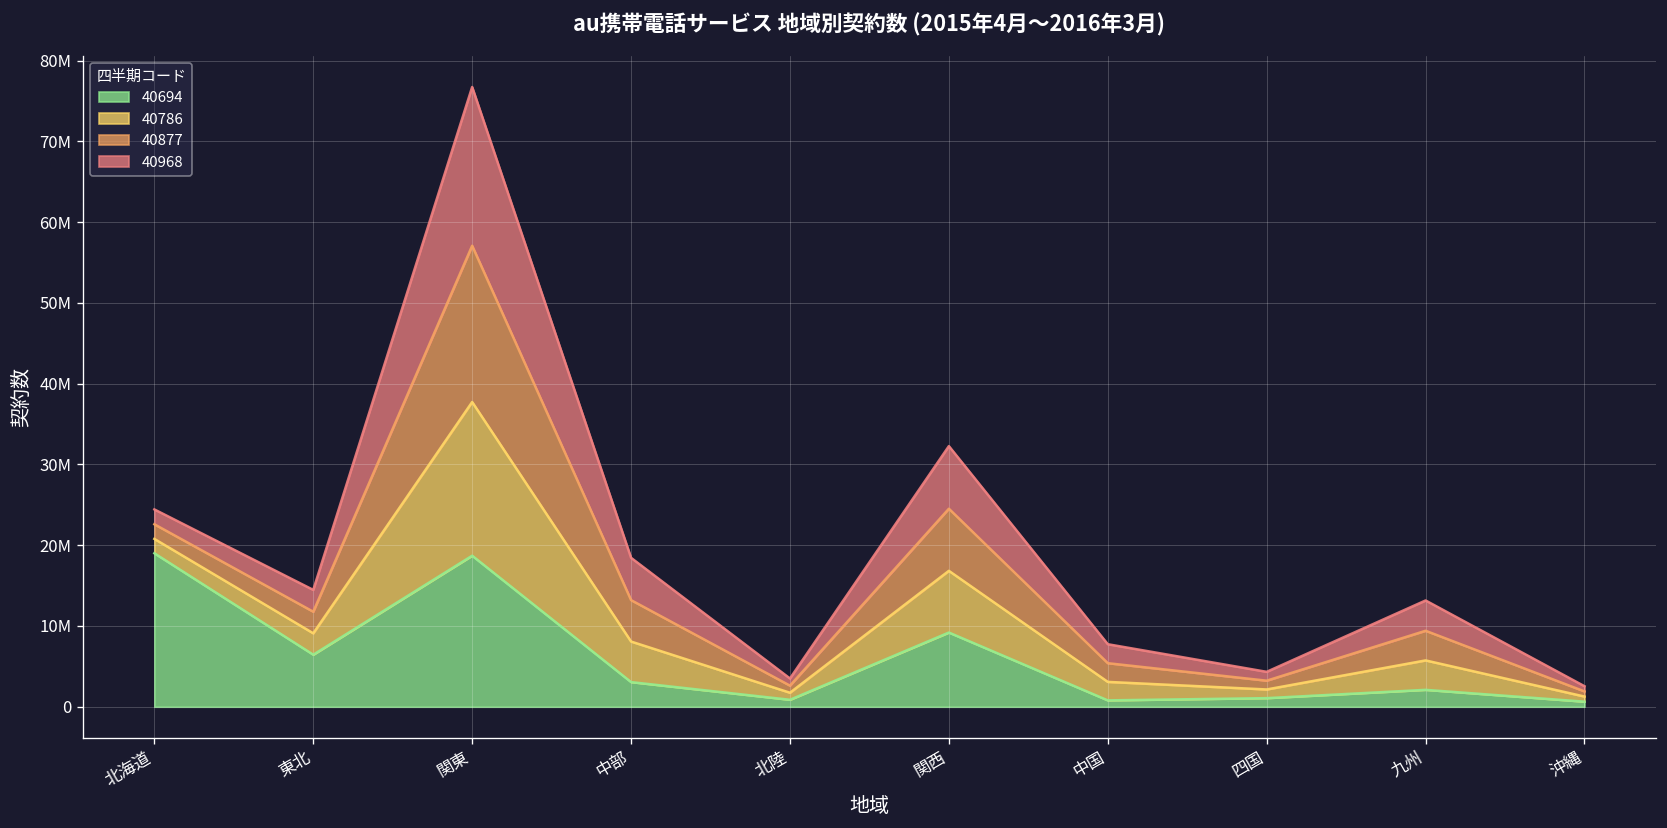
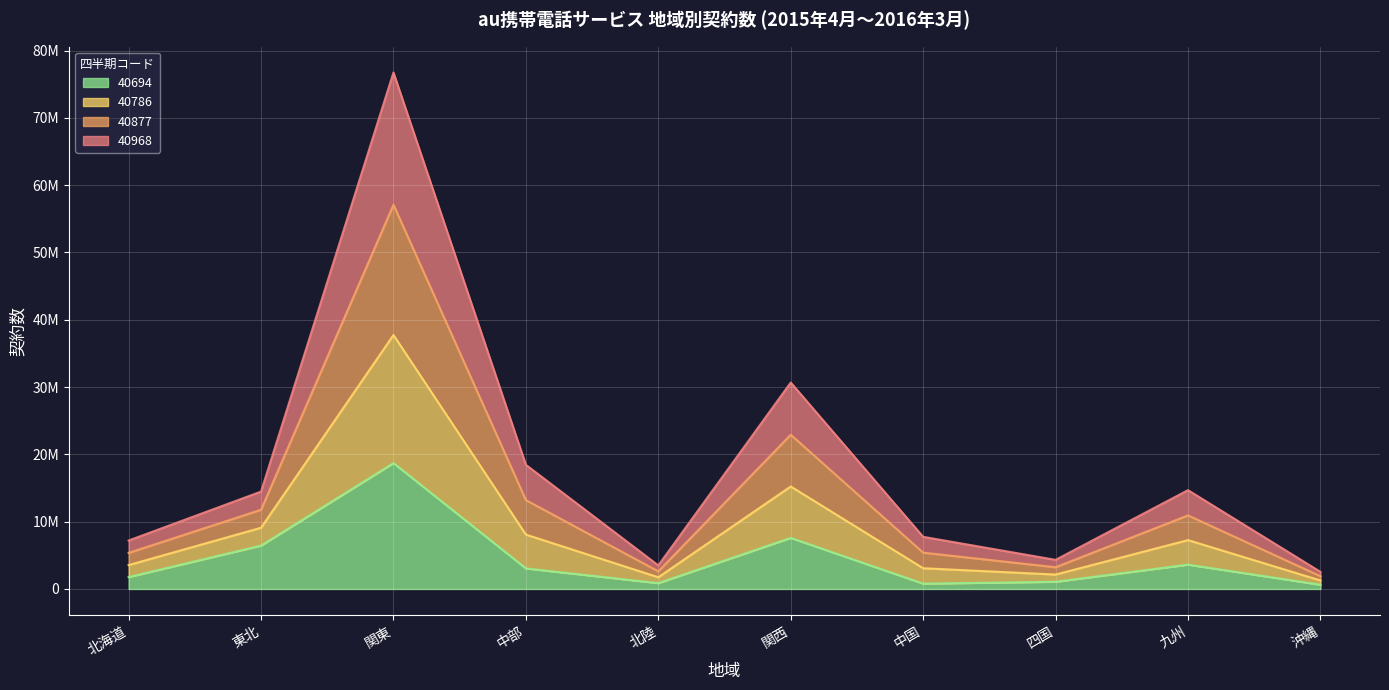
40694, 北海道: 19000000 -> 2000000
40694, 関西: 9000000 -> 8000000
40694, 九州: 2000000 -> 4000000
